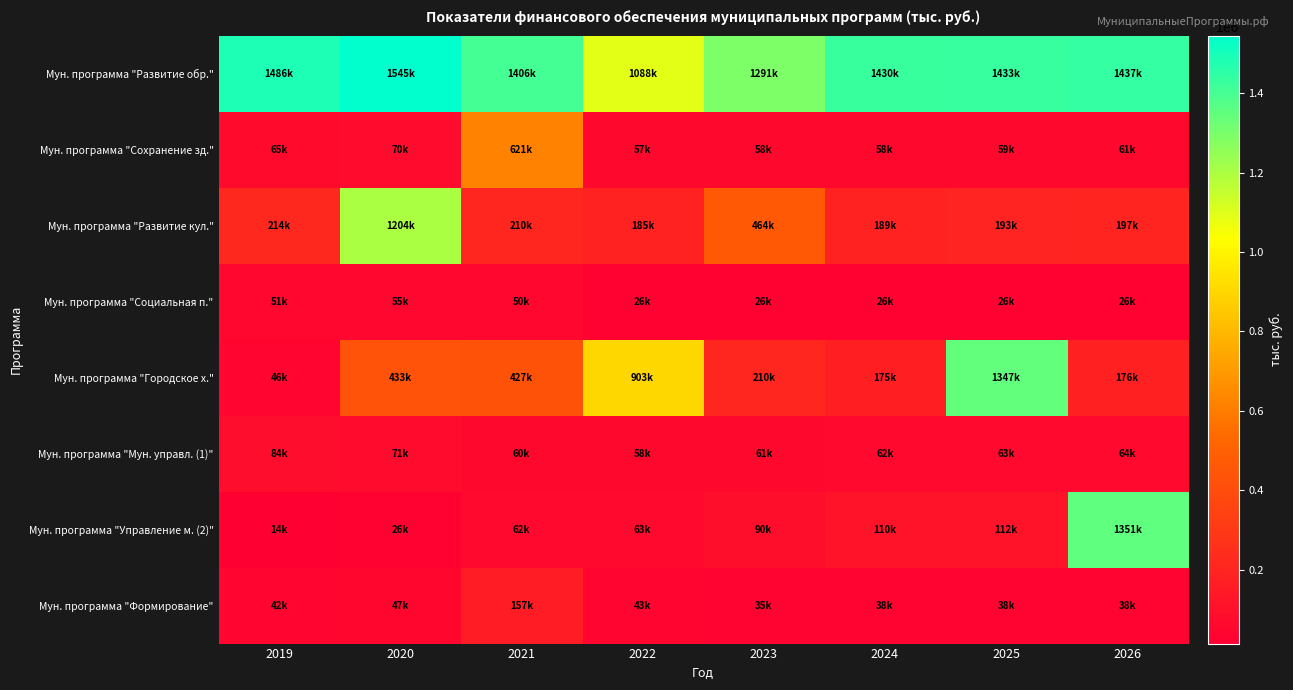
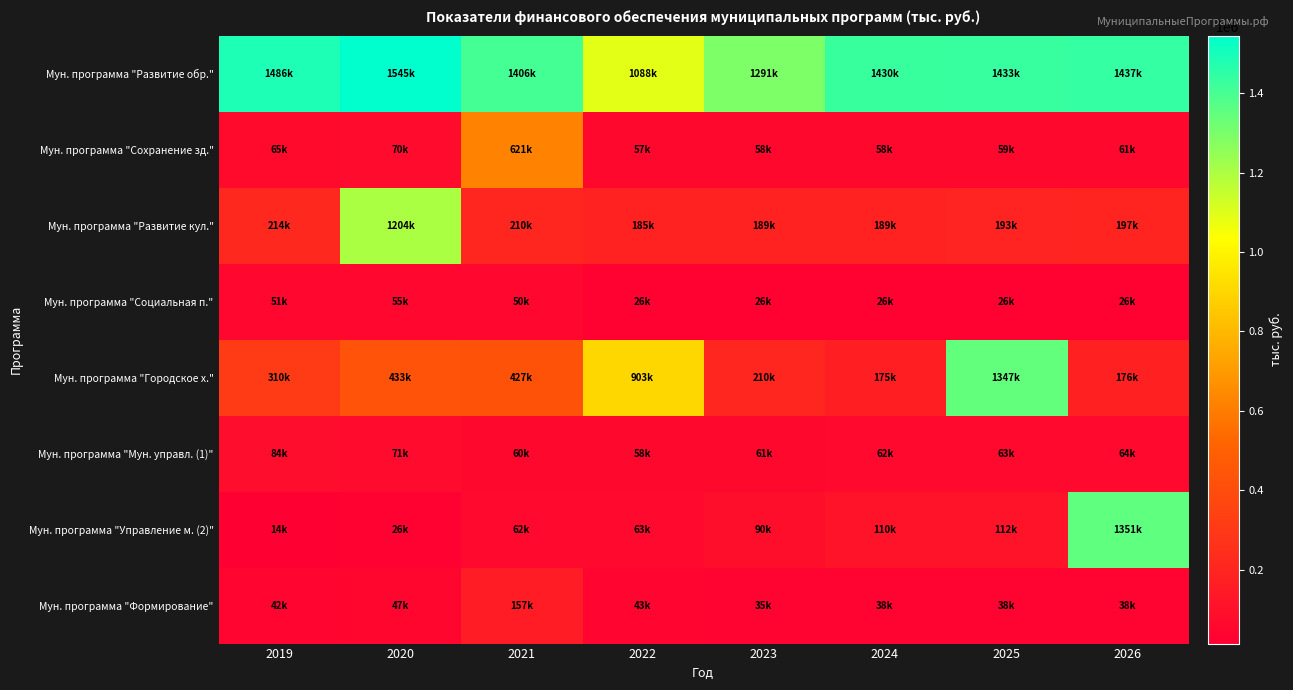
Мун. программа "Развитие кул.", 2023: 464k -> 189k
Мун. программа "Городское х.", 2019: 46k -> 310k
